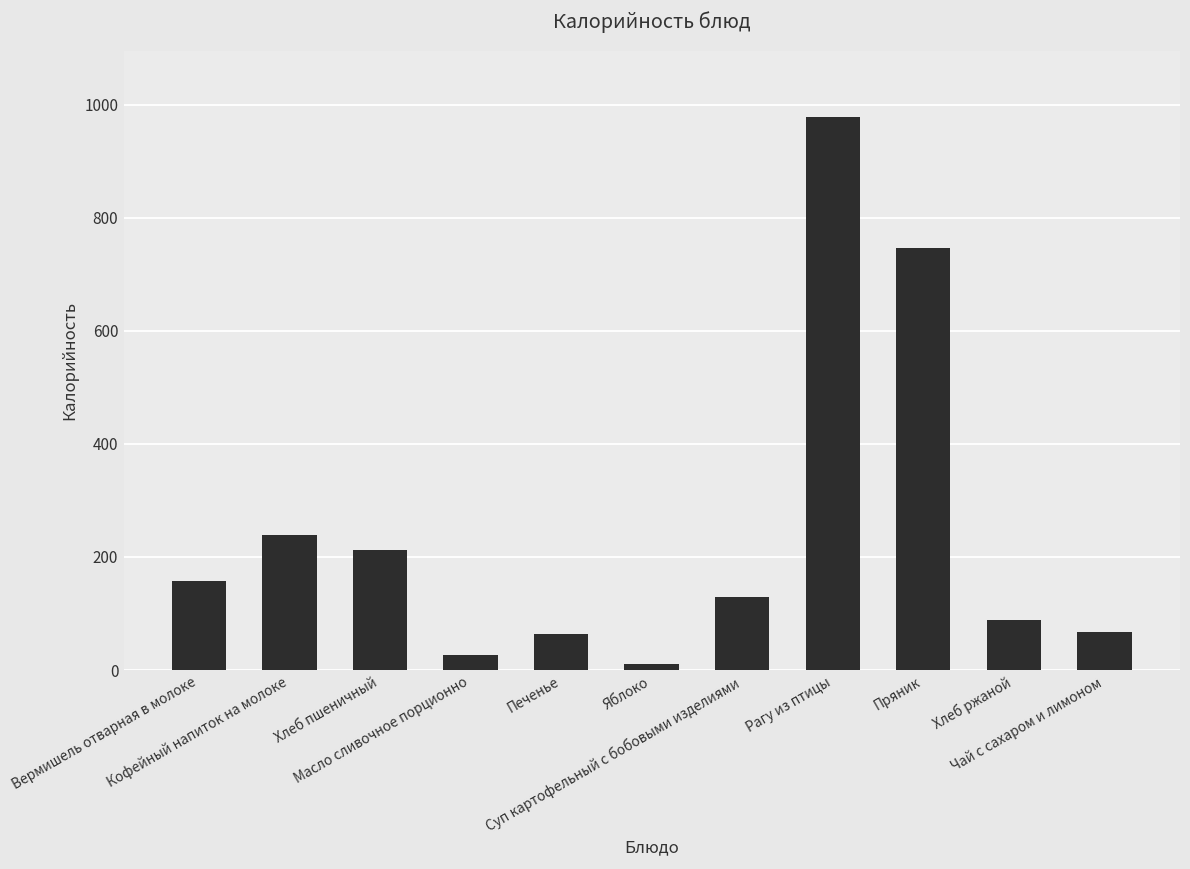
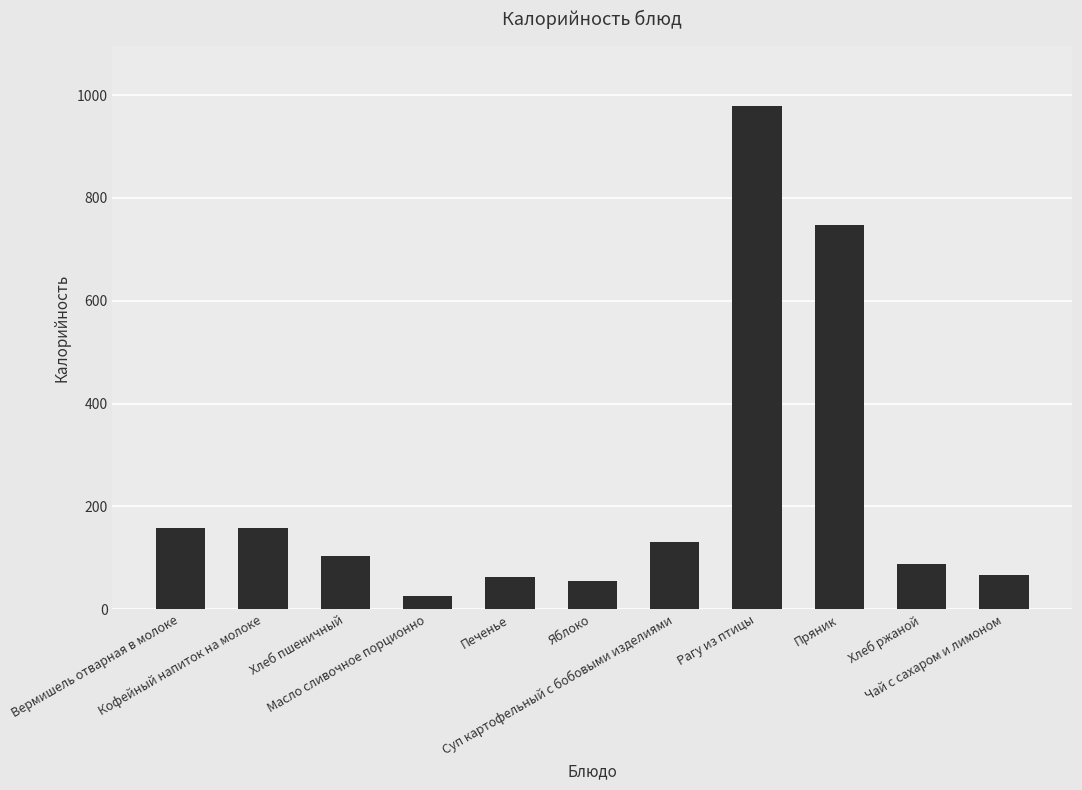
Кофейный напиток на молоке: 240 -> 160
Хлеб пшеничный: 210 -> 100
Яблоко: 10 -> 50
